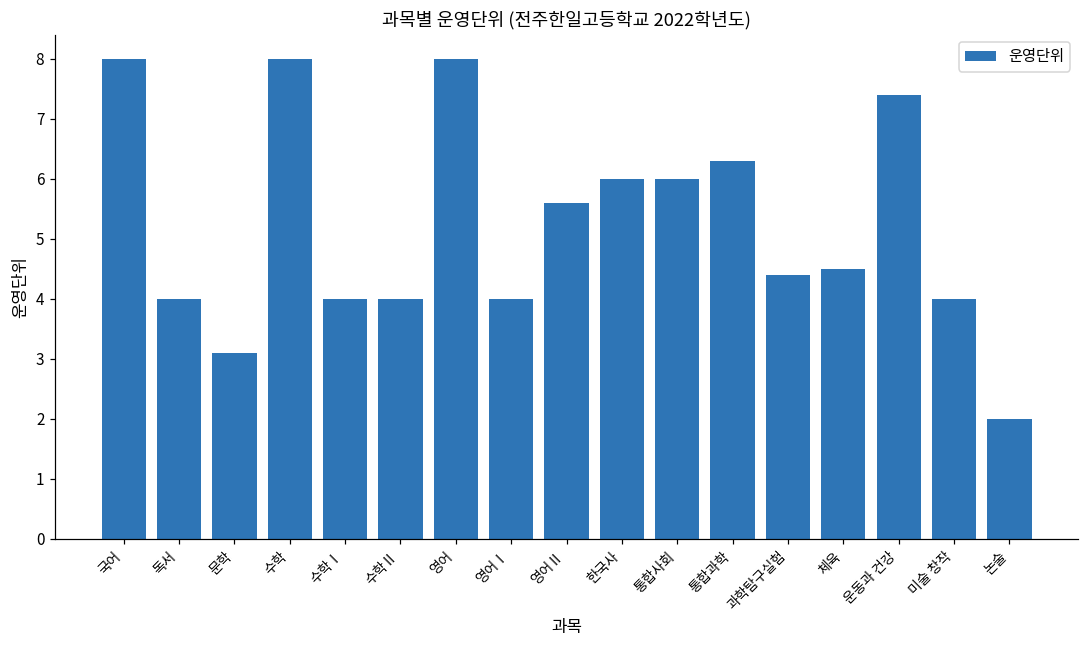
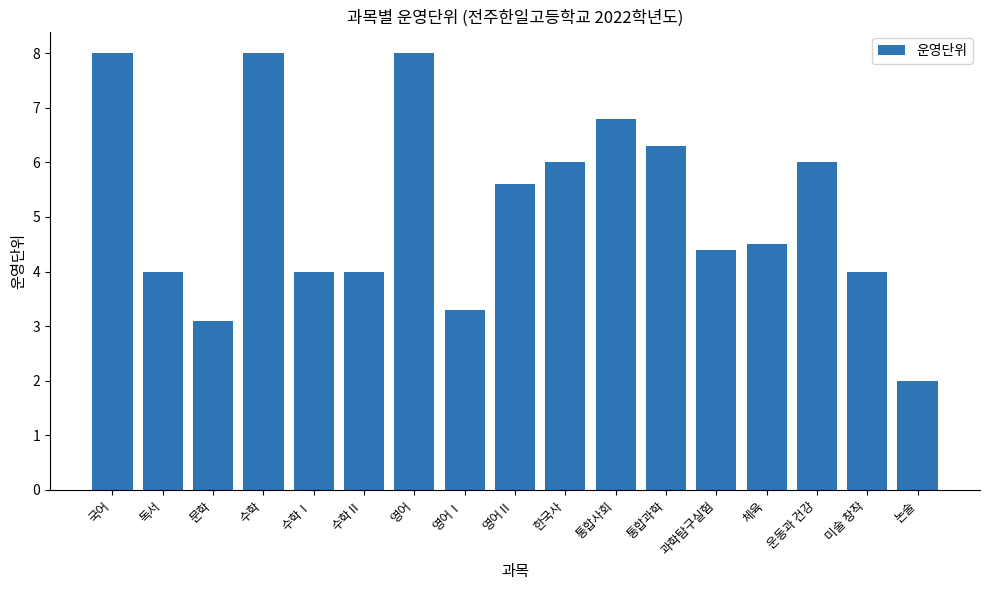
영어Ⅰ: 4.0 -> 3.3
통합사회: 6.0 -> 6.8
운동과 건강: 7.4 -> 6.0
